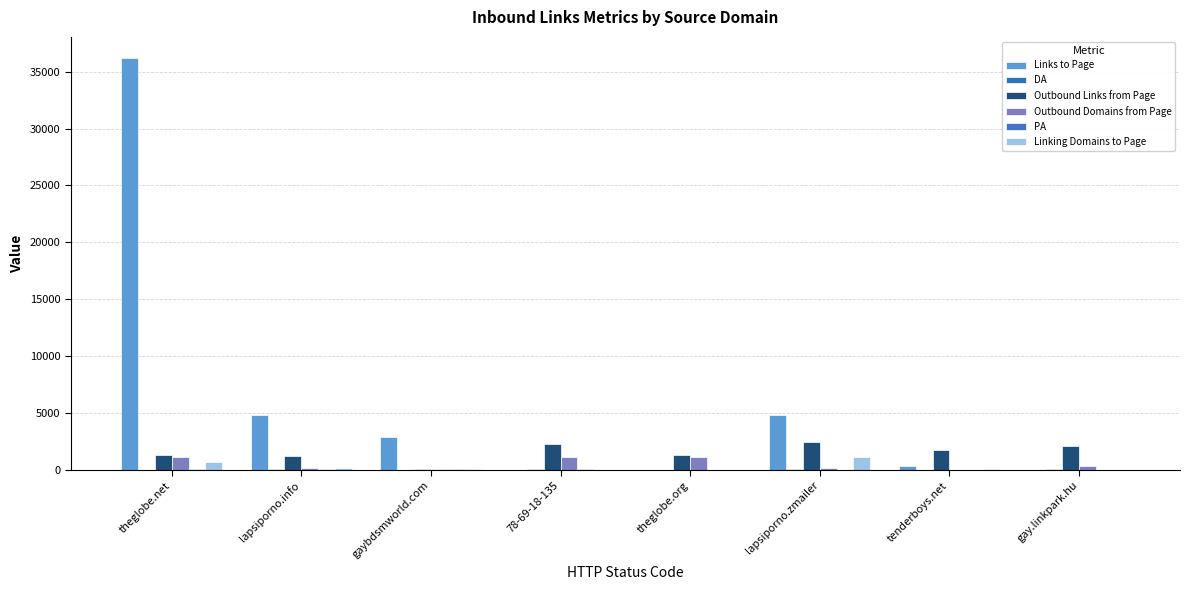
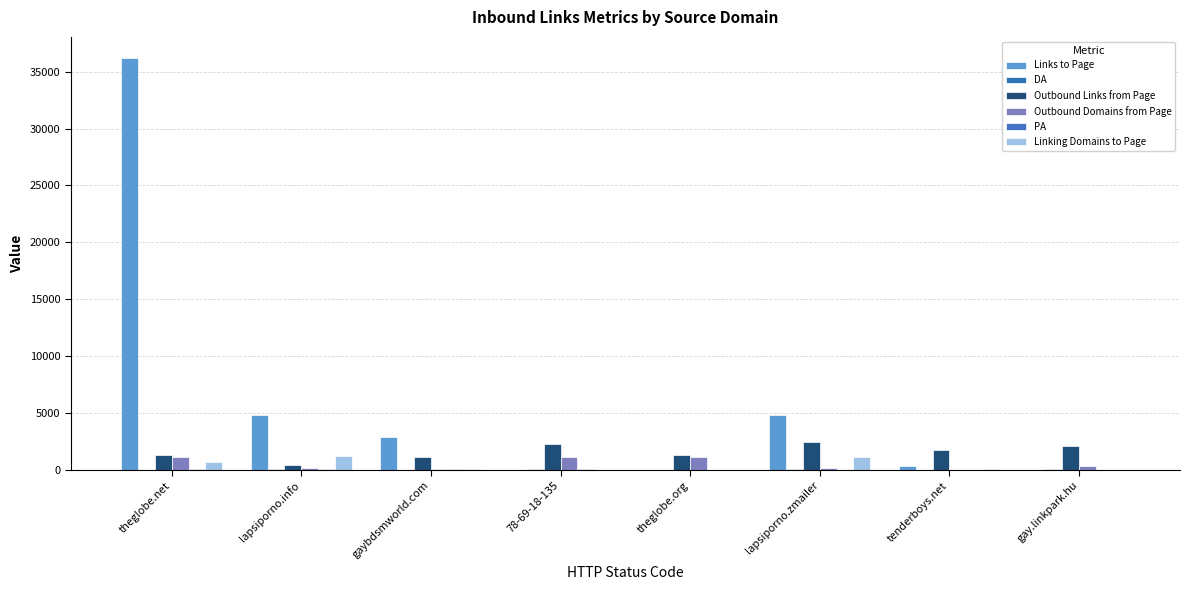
Outbound Links from Page, lapsiporno.info: 1200 -> 400
Linking Domains to Page, lapsiporno.info: 200 -> 1200
Outbound Links from Page, gaybdsmworld.com: 100 -> 1100
